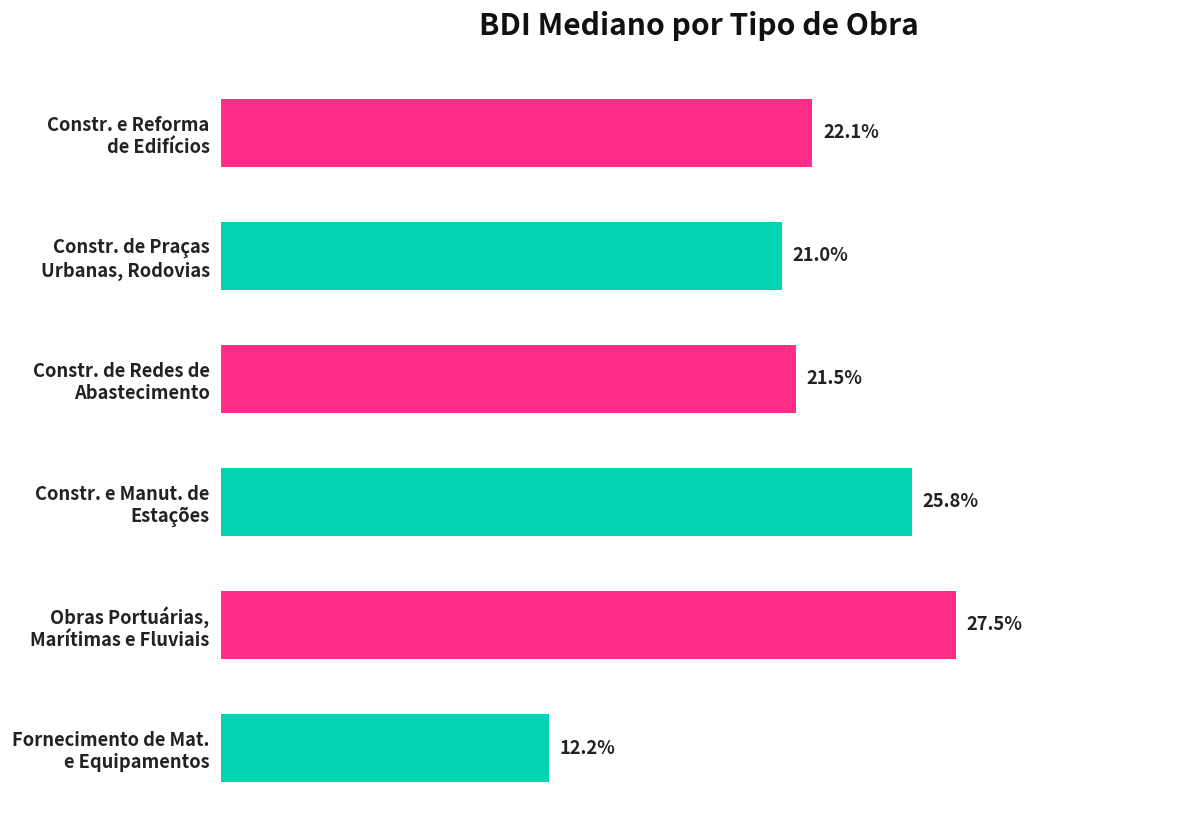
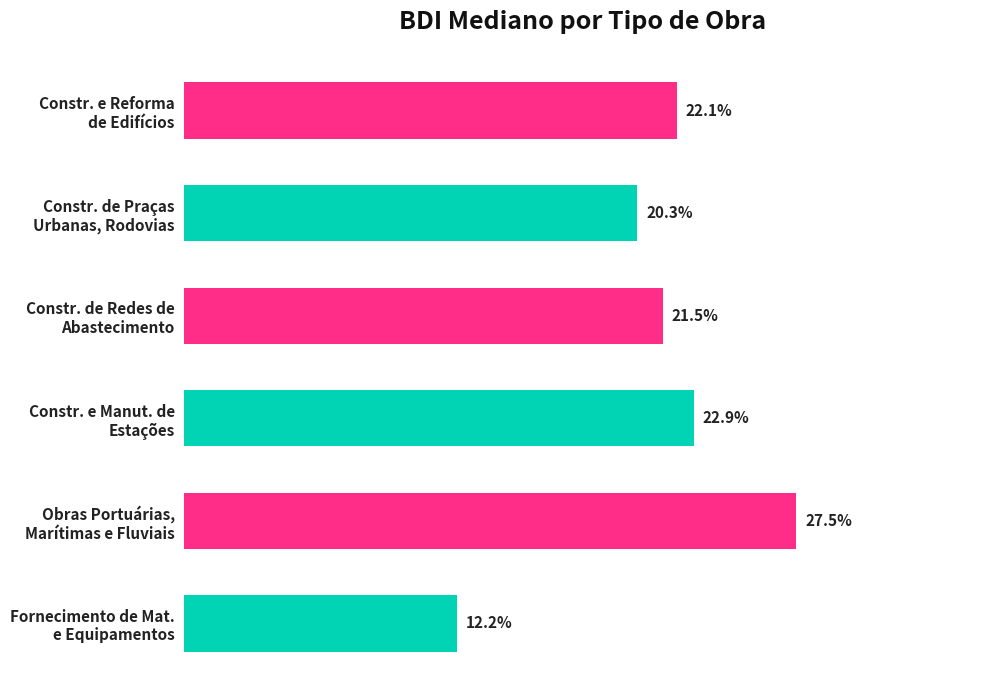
Constr. de Praças Urbanas, Rodovias: 21.0% -> 20.3%
Constr. e Manut. de Estações: 25.8% -> 22.9%
